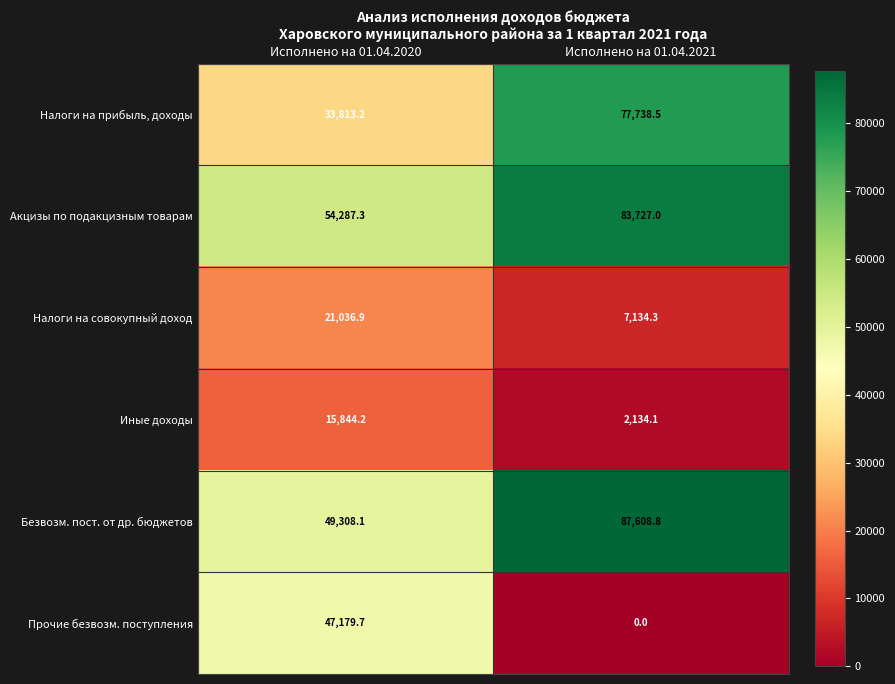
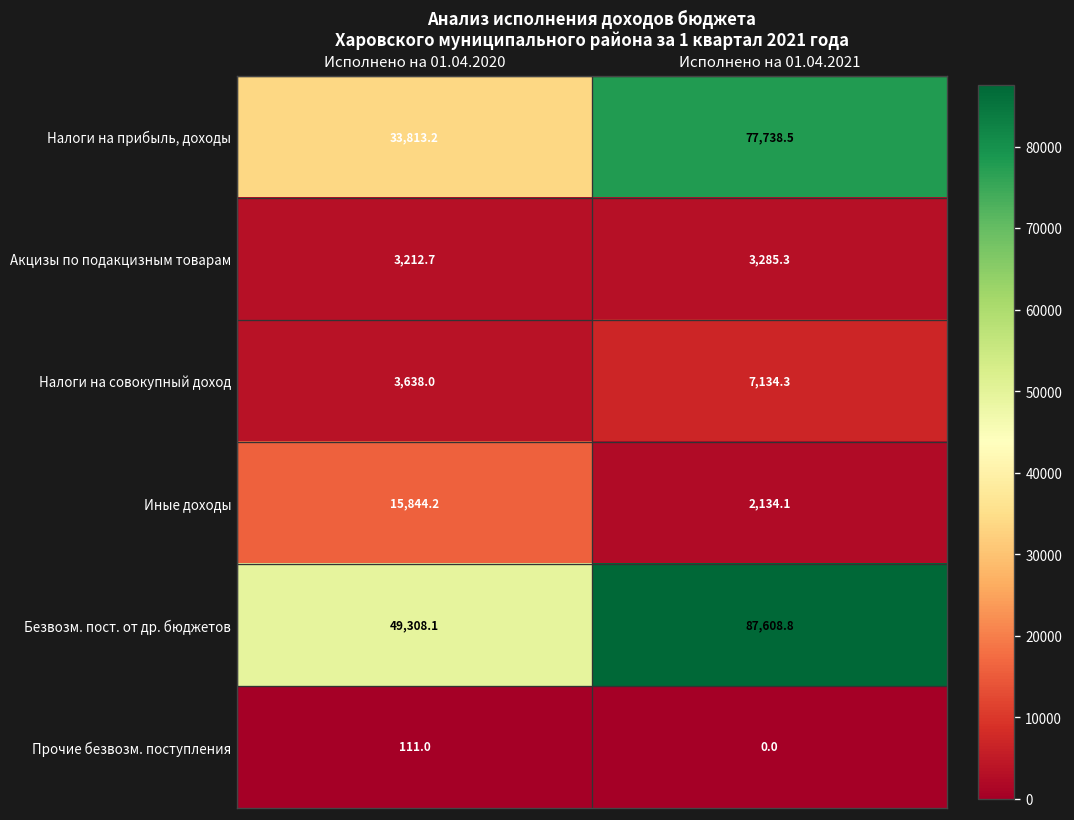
Акцизы по подакцизным товарам, Исполнено на 01.04.2020: 54,287.3 -> 3,212.7
Акцизы по подакцизным товарам, Исполнено на 01.04.2021: 83,727.0 -> 3,285.3
Налоги на совокупный доход, Исполнено на 01.04.2020: 21,036.9 -> 3,638.0
Прочие безвозм. поступления, Исполнено на 01.04.2020: 47,179.7 -> 111.0
